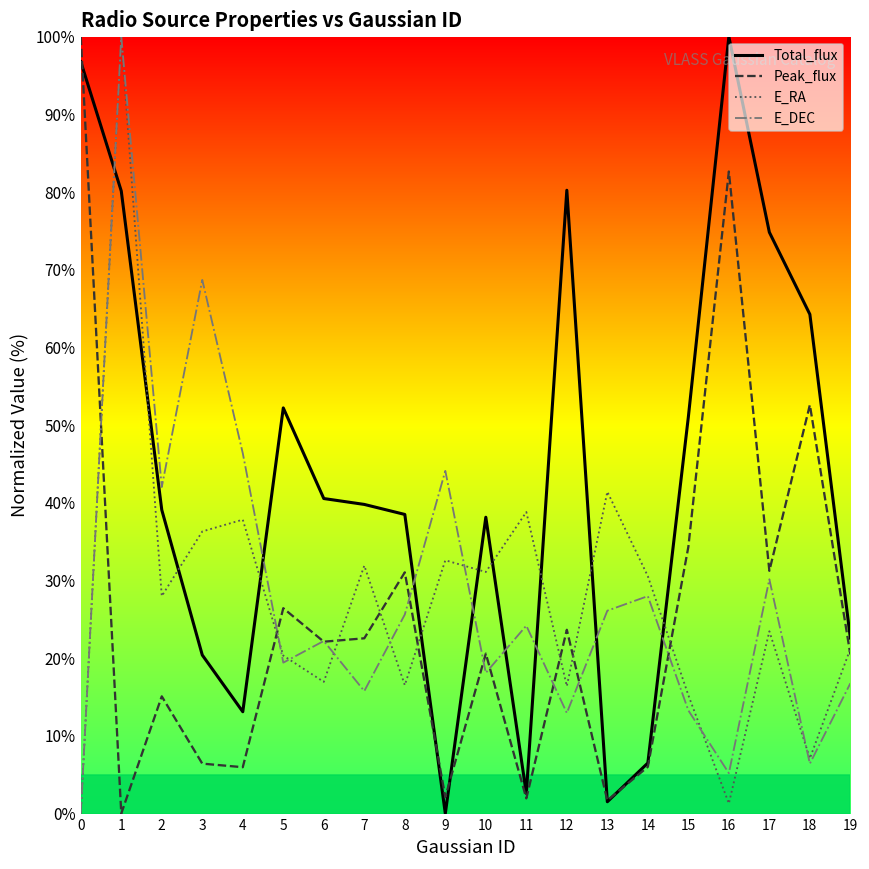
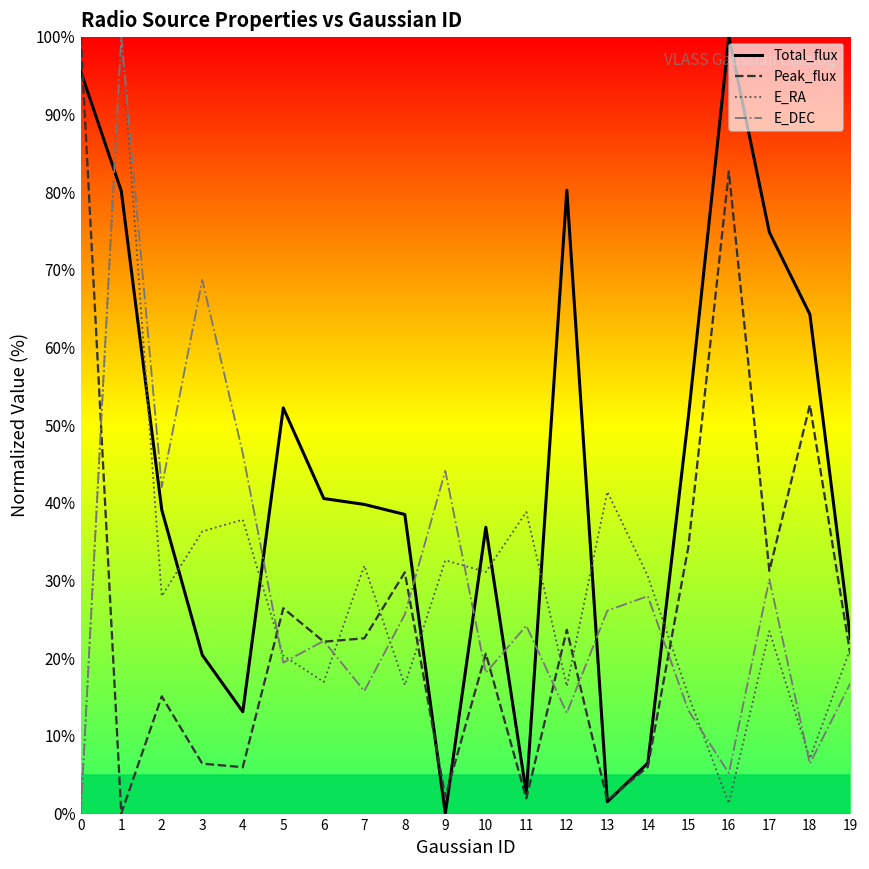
Total_flux, 0: 97% -> 96%
Total_flux, 10: 38% -> 37%
